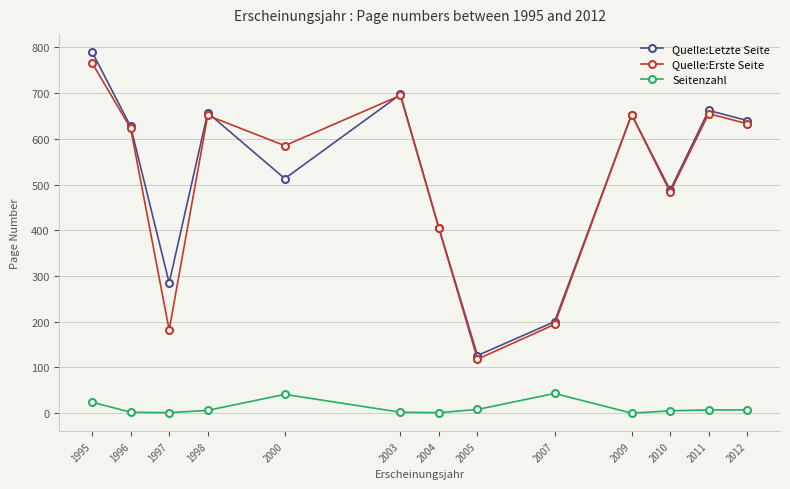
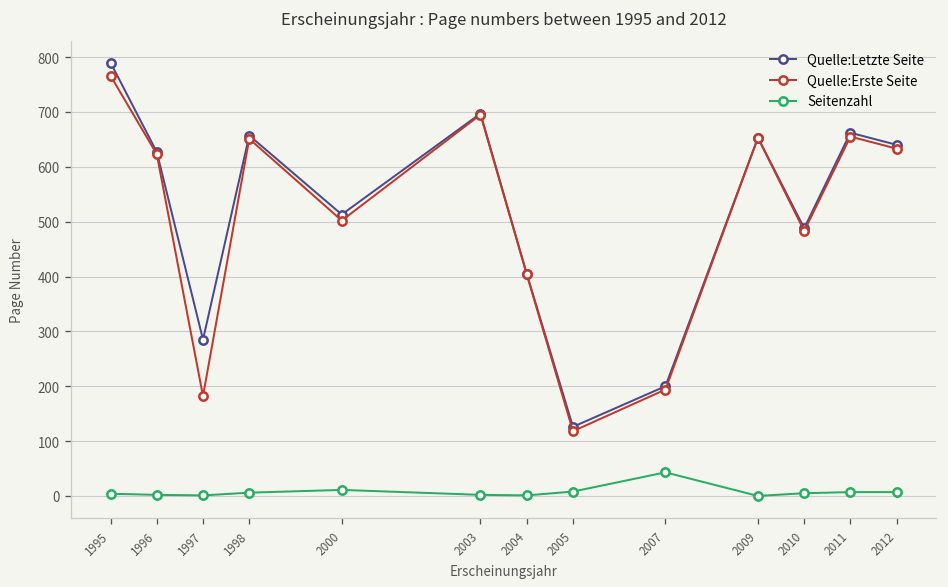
Seitenzahl, 1995: 20 -> 0
Quelle:Erste Seite, 2000: 590 -> 500
Seitenzahl, 2000: 40 -> 10
